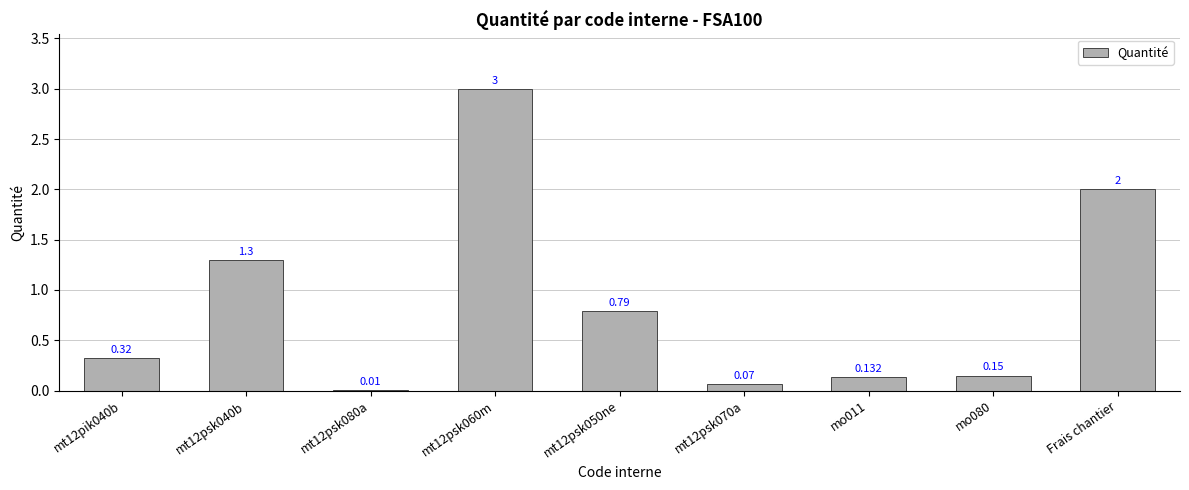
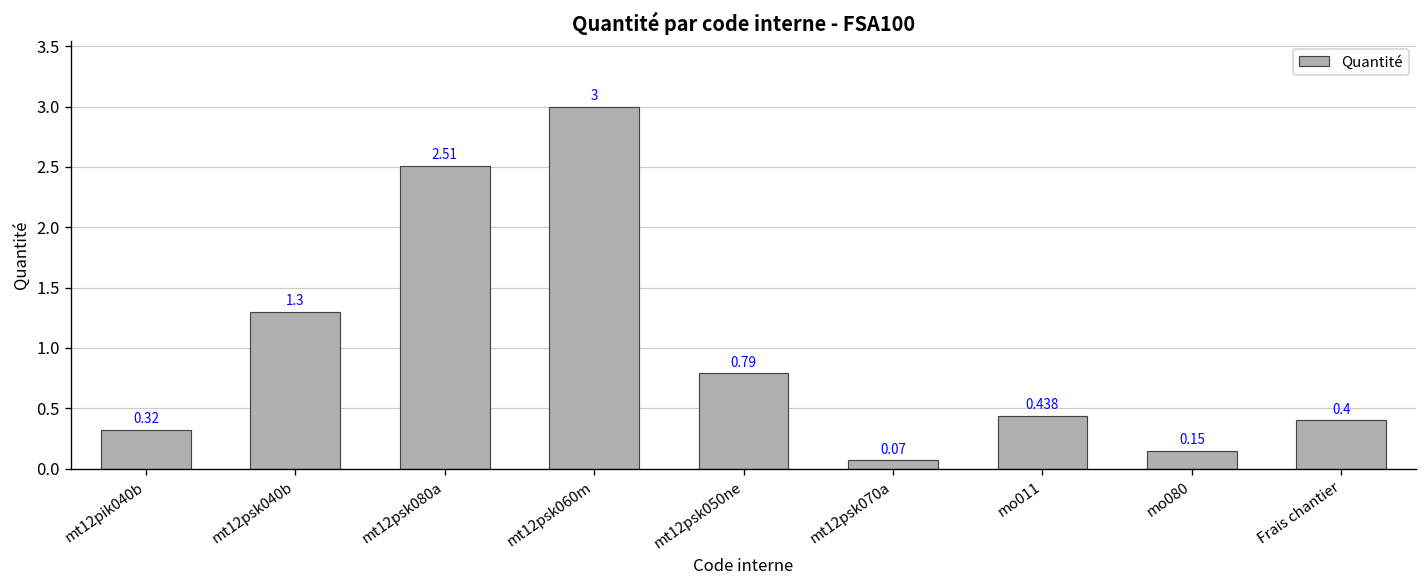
mt12psk080a: 0.01 -> 2.51
mo011: 0.132 -> 0.438
Frais chantier: 2 -> 0.4
